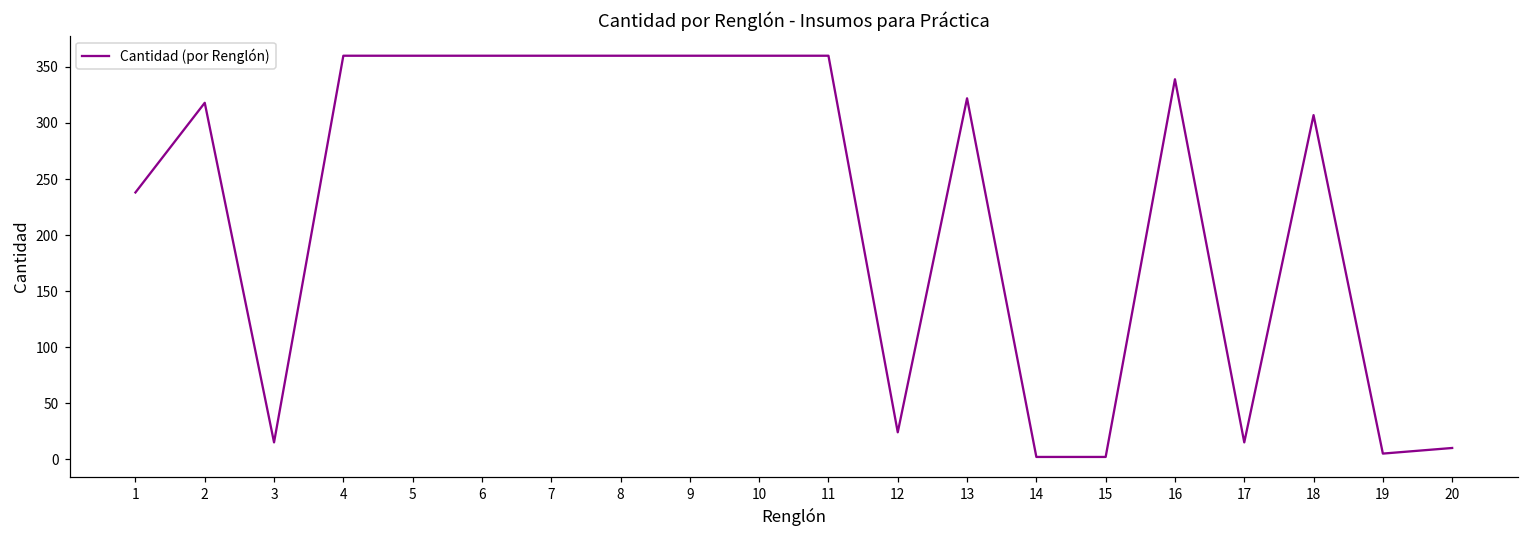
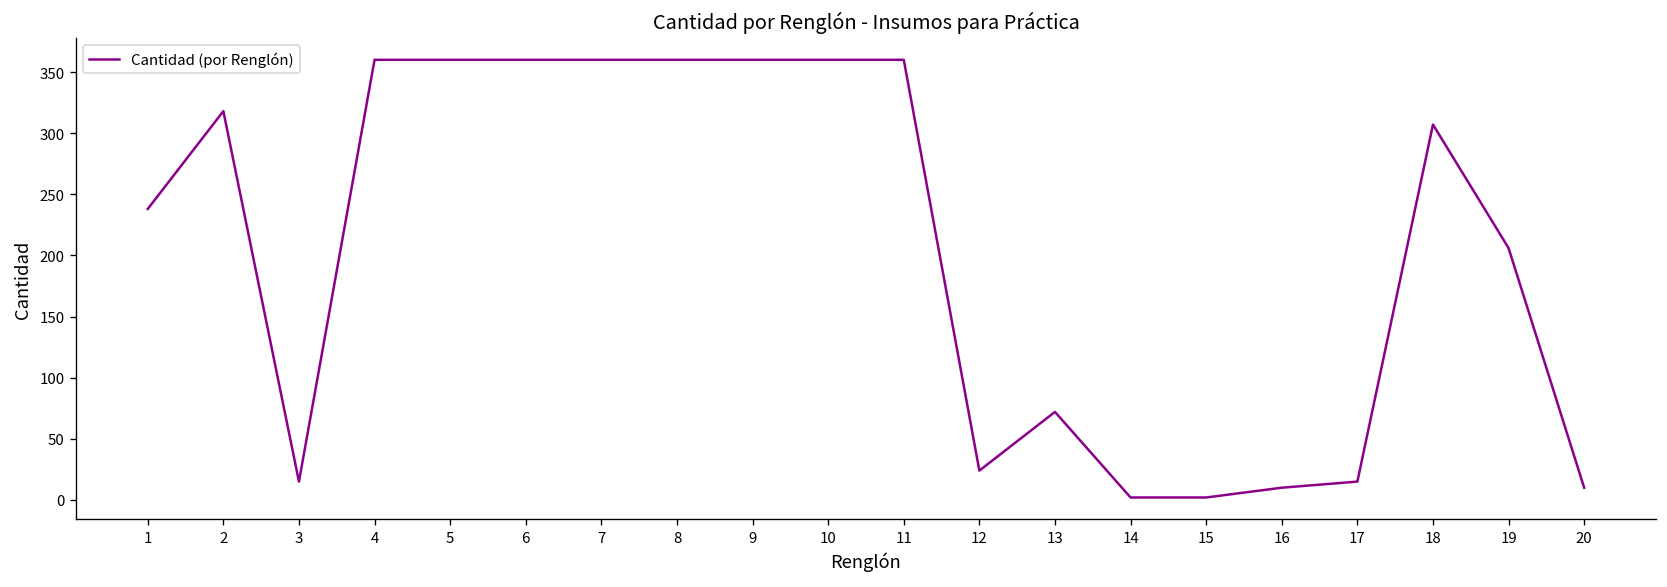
13: 322 -> 72
16: 339 -> 10
19: 5 -> 206
